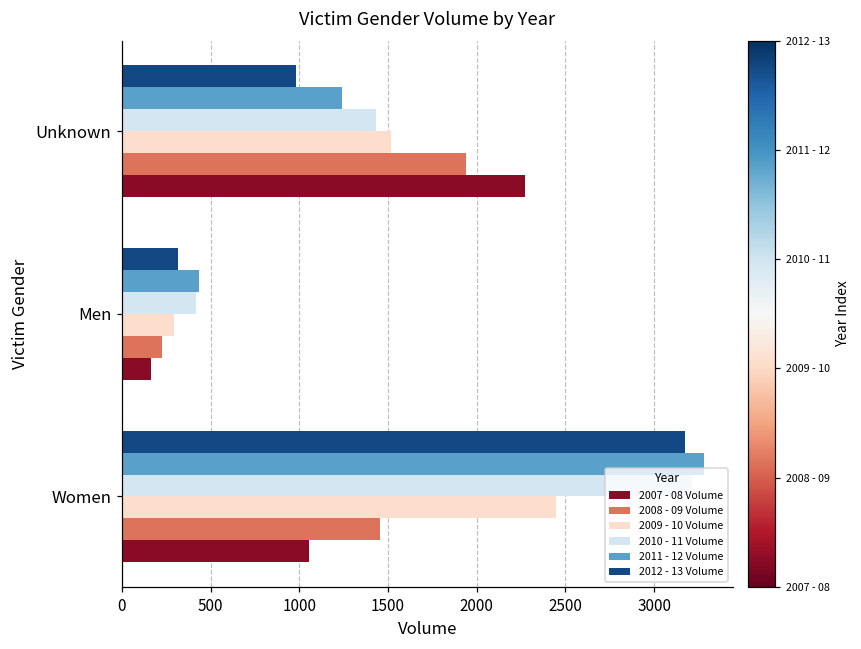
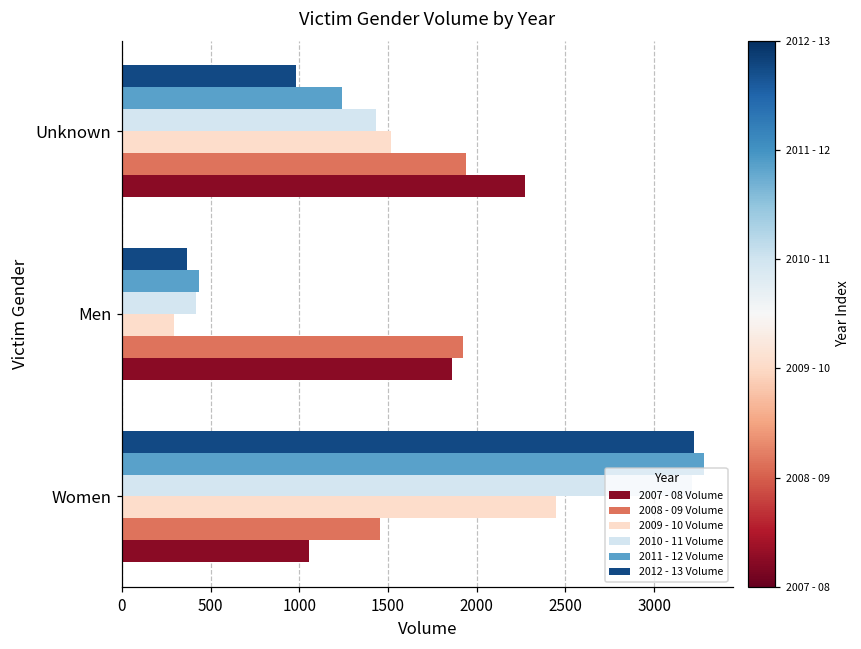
2012 - 13 Volume, Men: 320 -> 370
2008 - 09 Volume, Men: 220 -> 1920
2007 - 08 Volume, Men: 160 -> 1860
2012 - 13 Volume, Women: 3170 -> 3220
